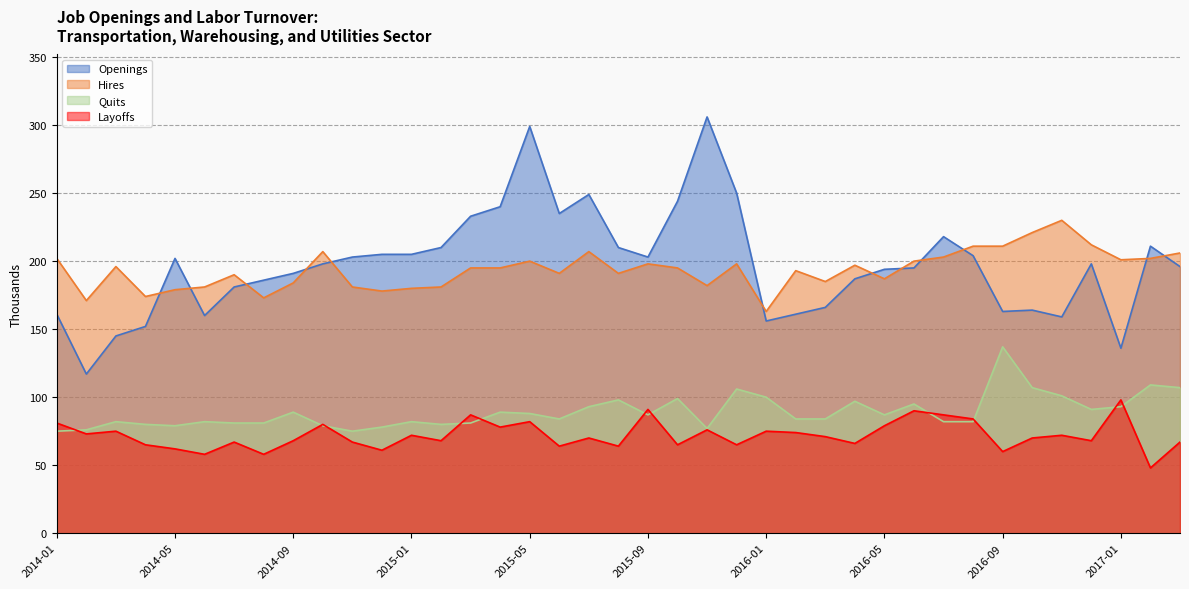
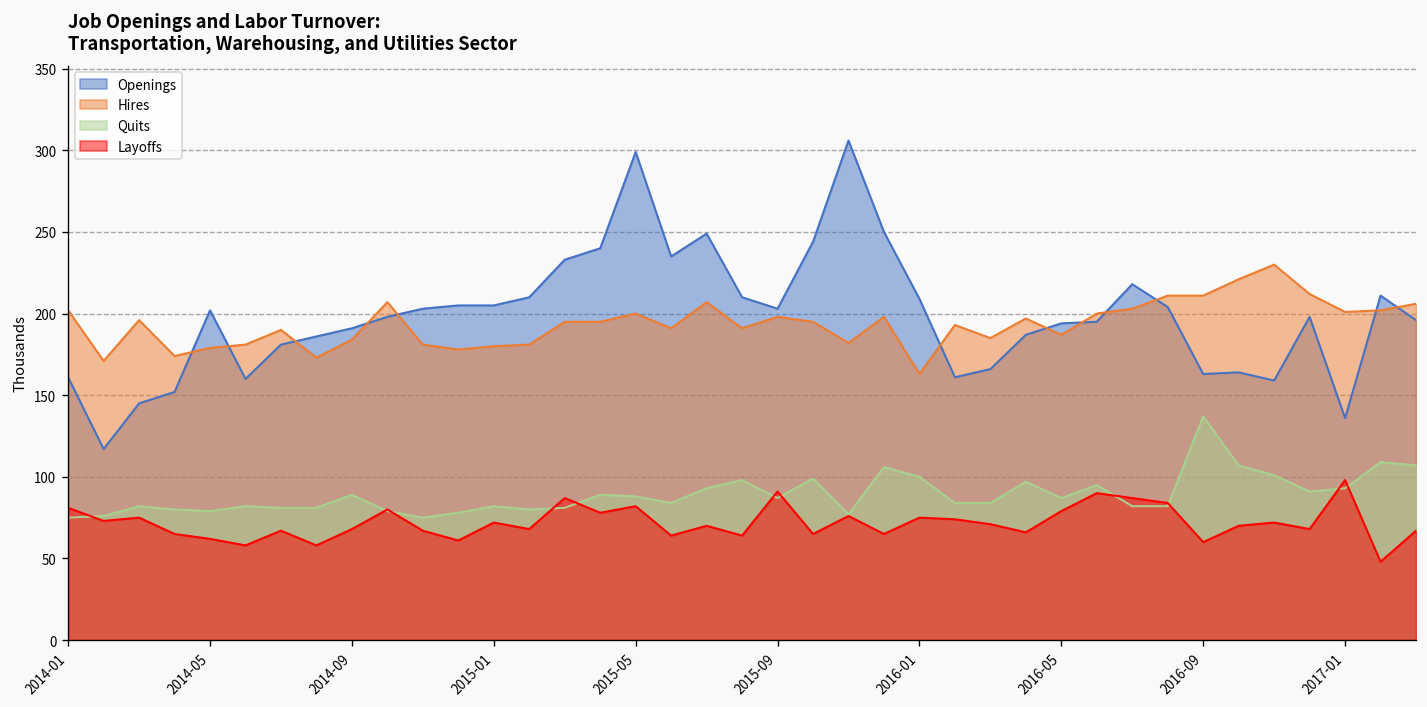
Openings, 2016-01: 156 -> 209
